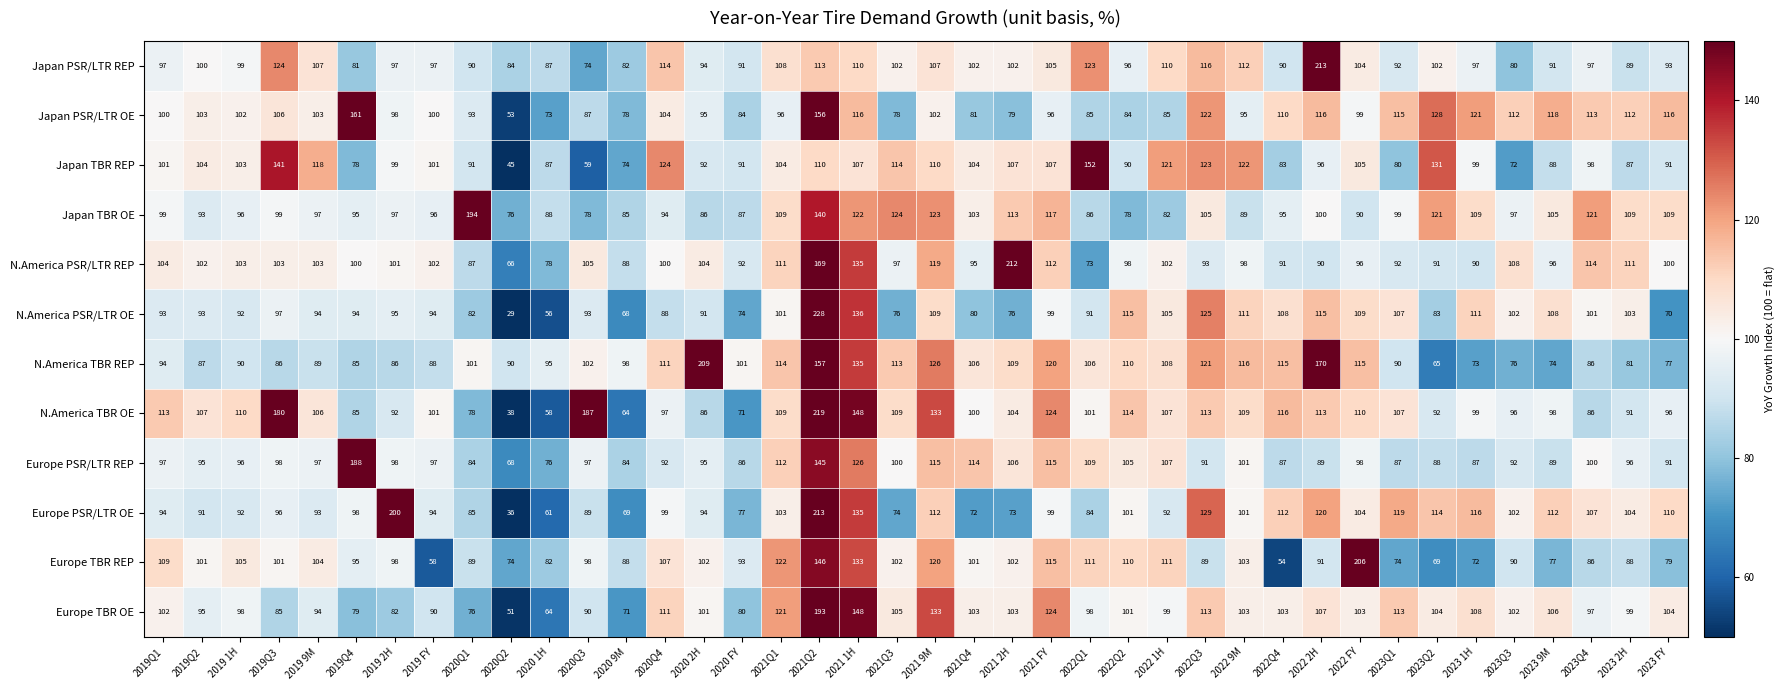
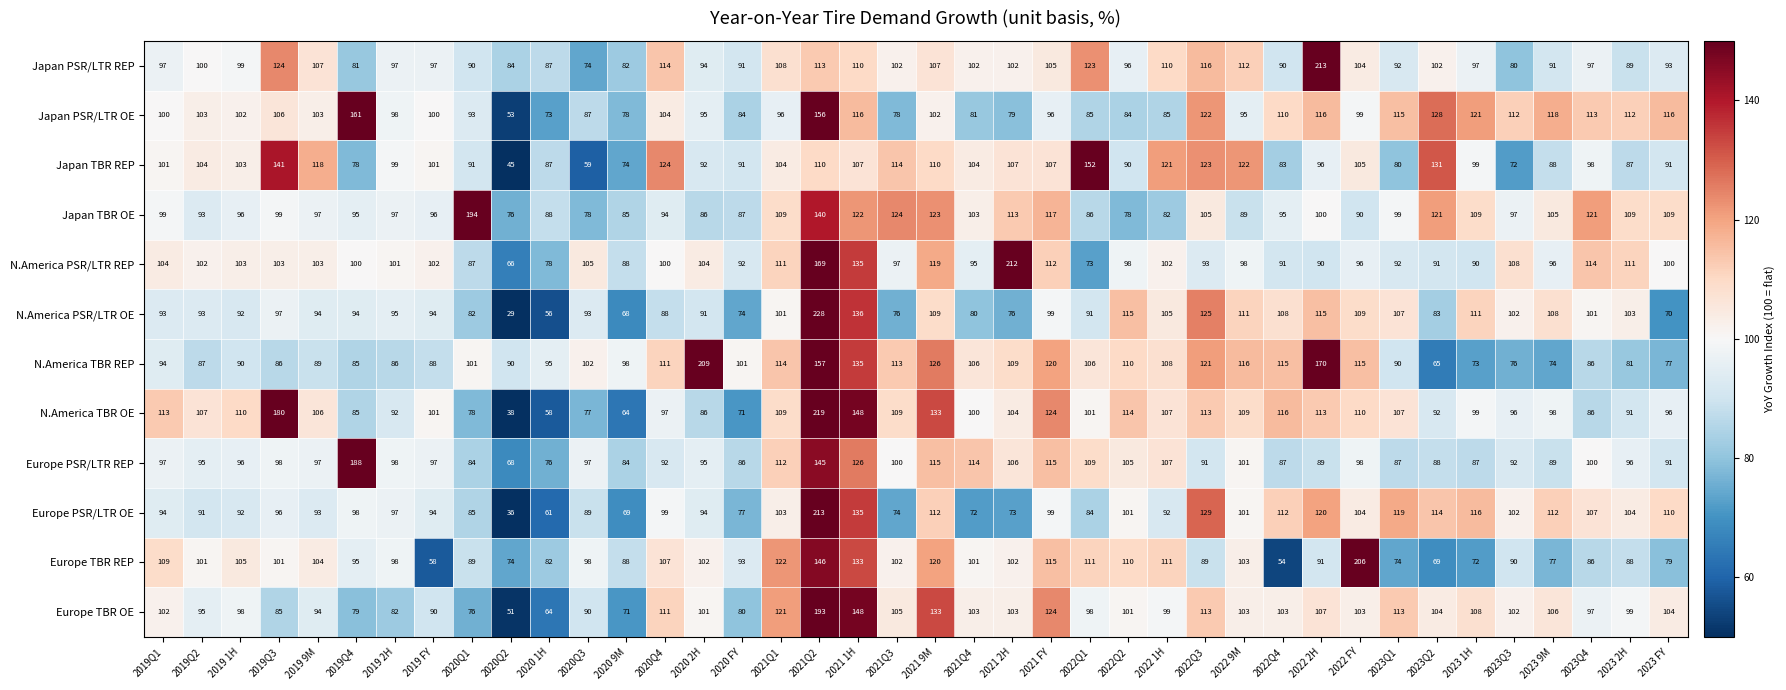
N.America TBR OE, 2020Q3: 187 -> 77
Europe PSR/LTR OE, 2019 2H: 200 -> 97
